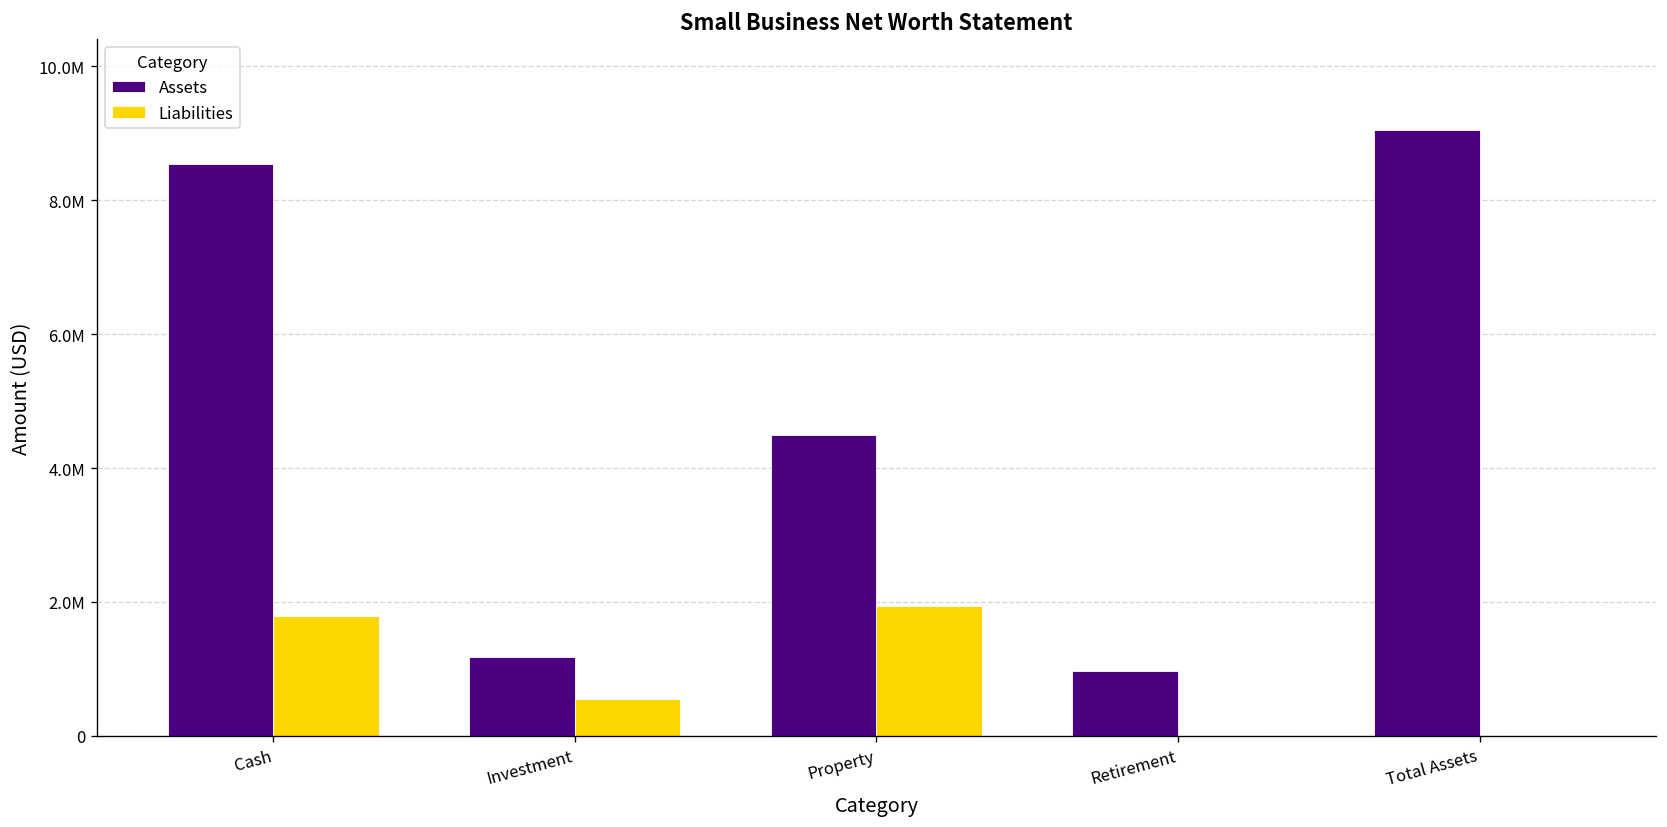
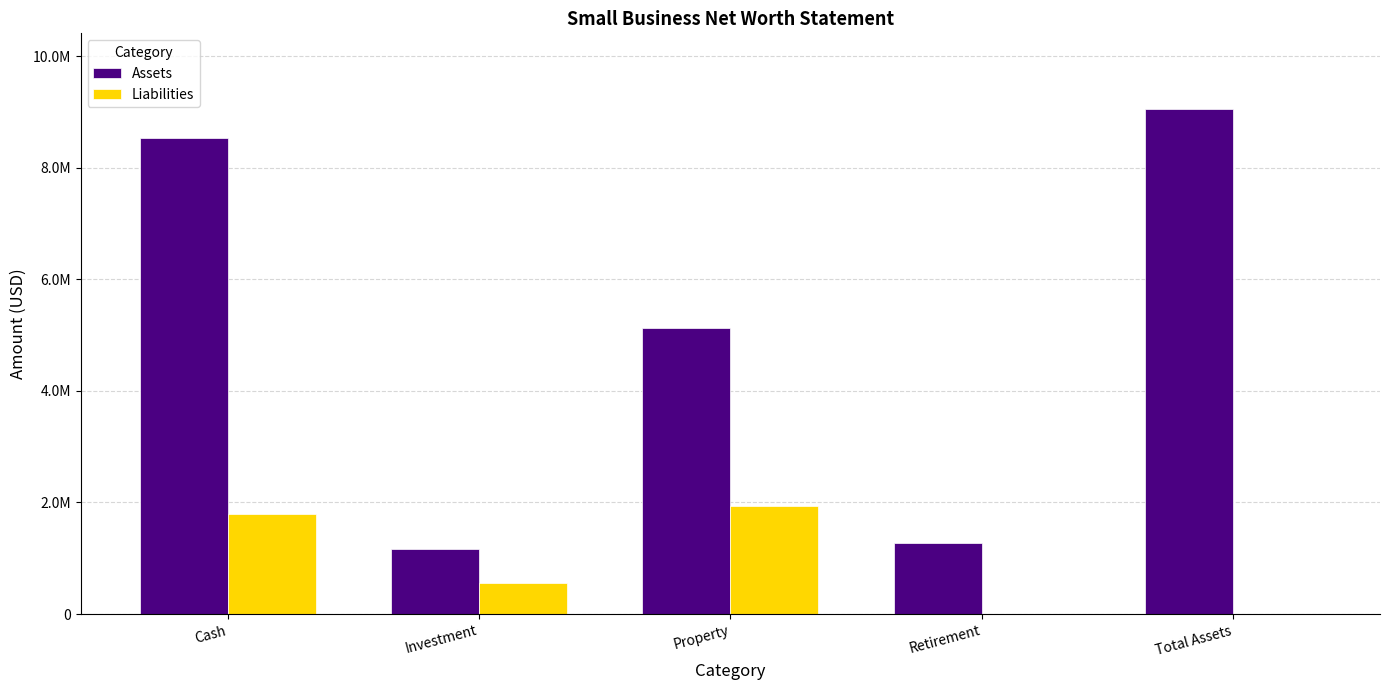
Assets, Property: 4500000 -> 5100000
Assets, Retirement: 1000000 -> 1300000
